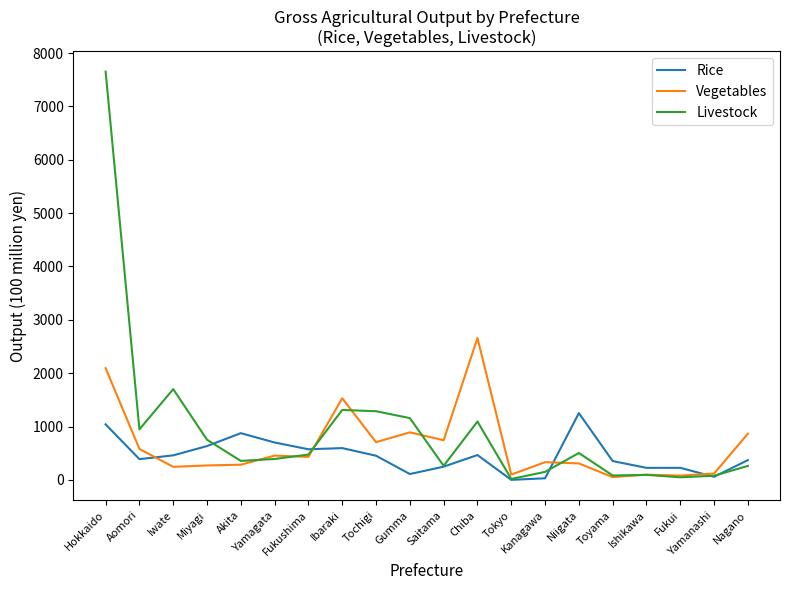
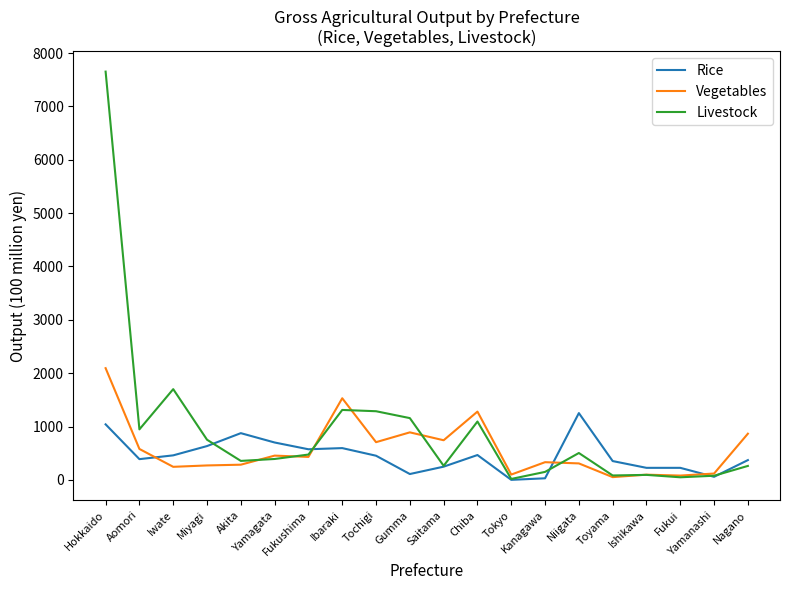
Vegetables, Chiba: 2700 -> 1300
